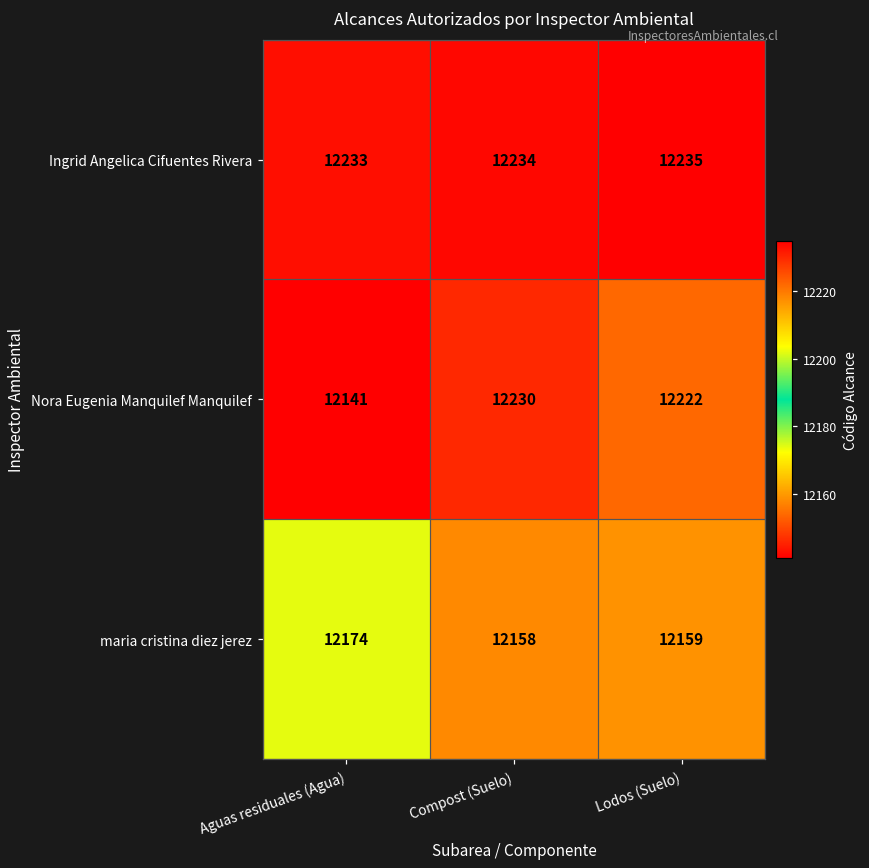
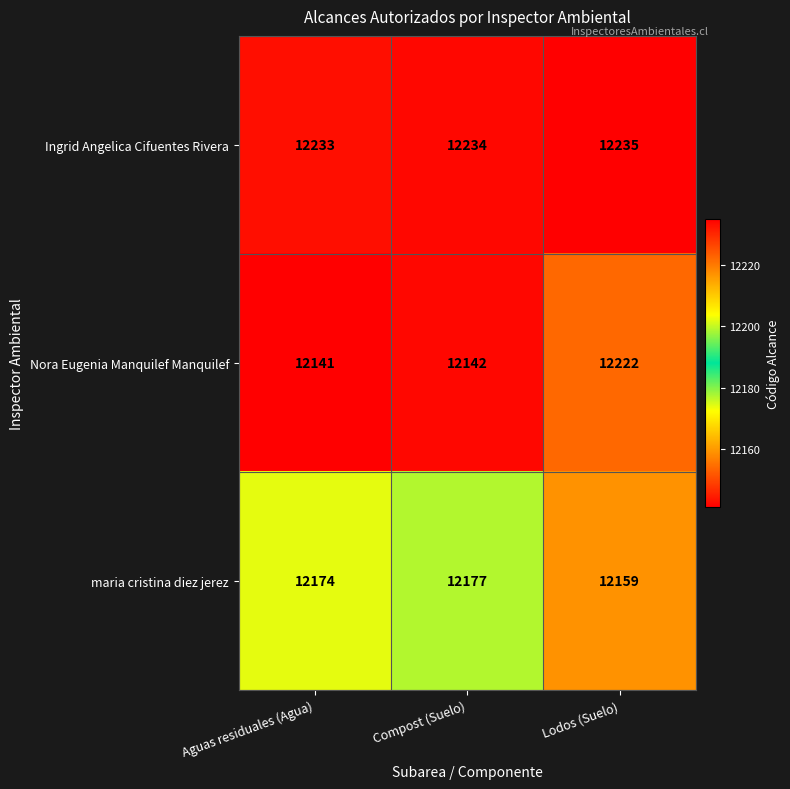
Nora Eugenia Manquilef Manquilef, Compost (Suelo): 12230 -> 12142
maria cristina diez jerez, Compost (Suelo): 12158 -> 12177
